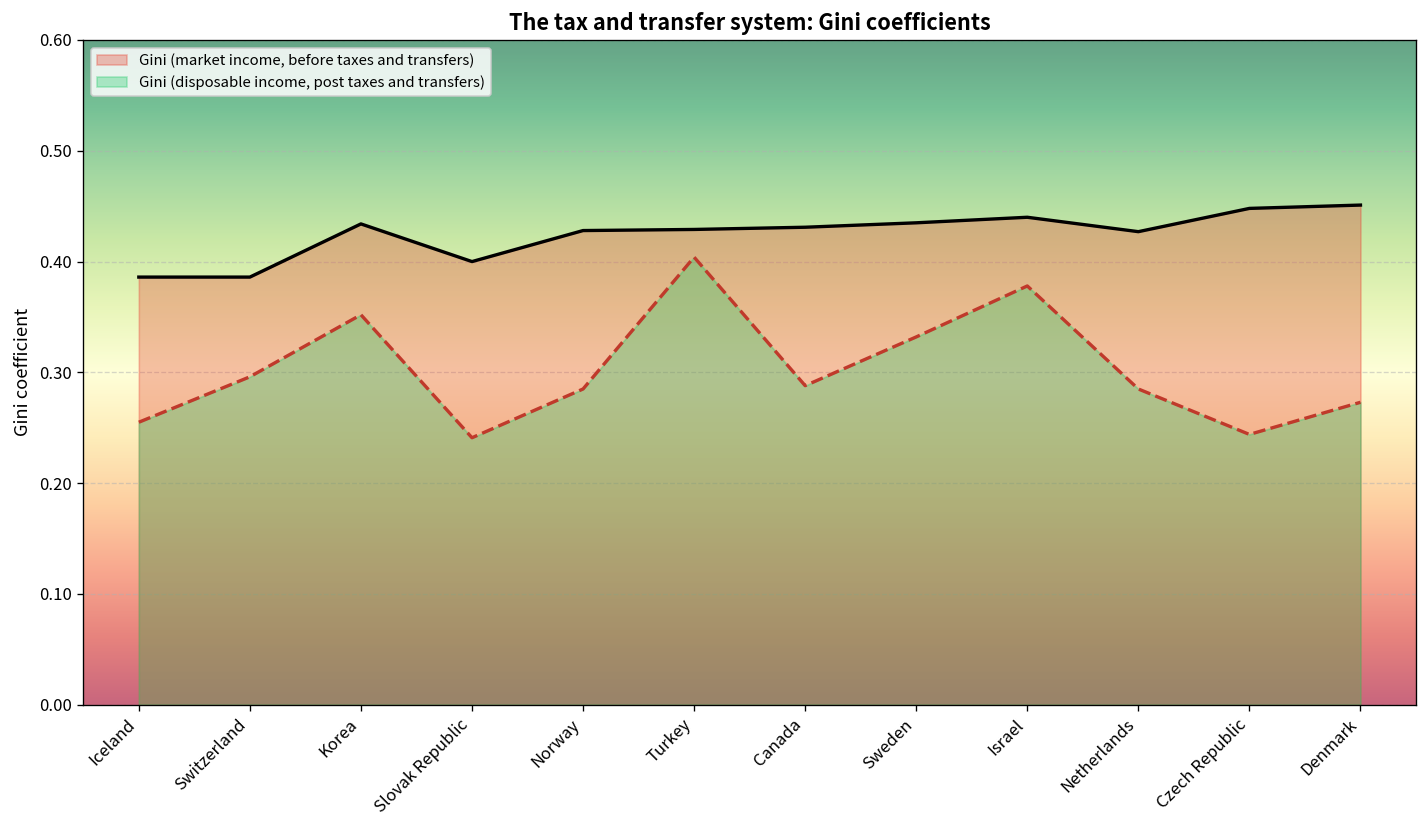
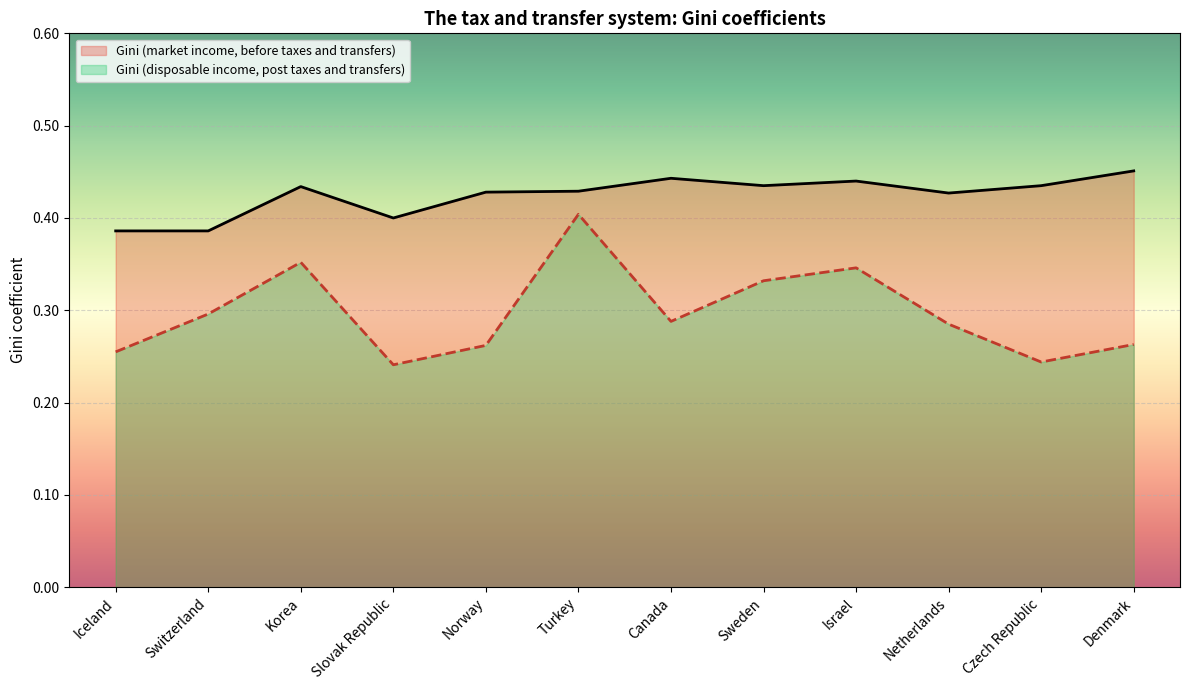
Gini (disposable income, post taxes and transfers), Norway: 0.29 -> 0.26
Gini (market income, before taxes and transfers), Canada: 0.43 -> 0.44
Gini (disposable income, post taxes and transfers), Israel: 0.38 -> 0.35
Gini (market income, before taxes and transfers), Czech Republic: 0.45 -> 0.44
Gini (disposable income, post taxes and transfers), Denmark: 0.27 -> 0.26
